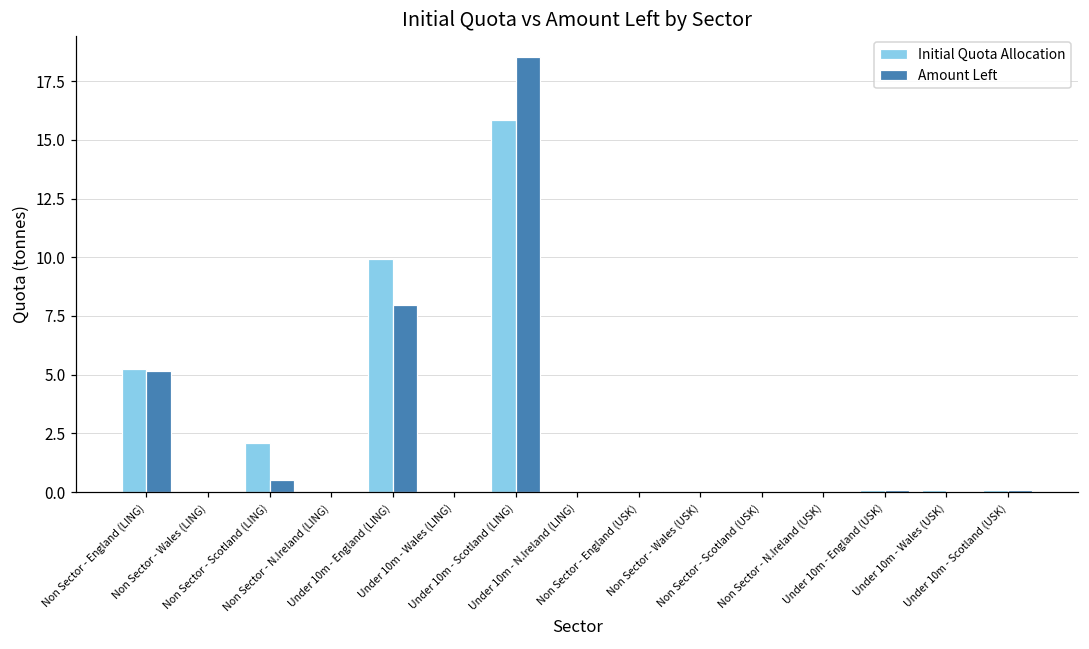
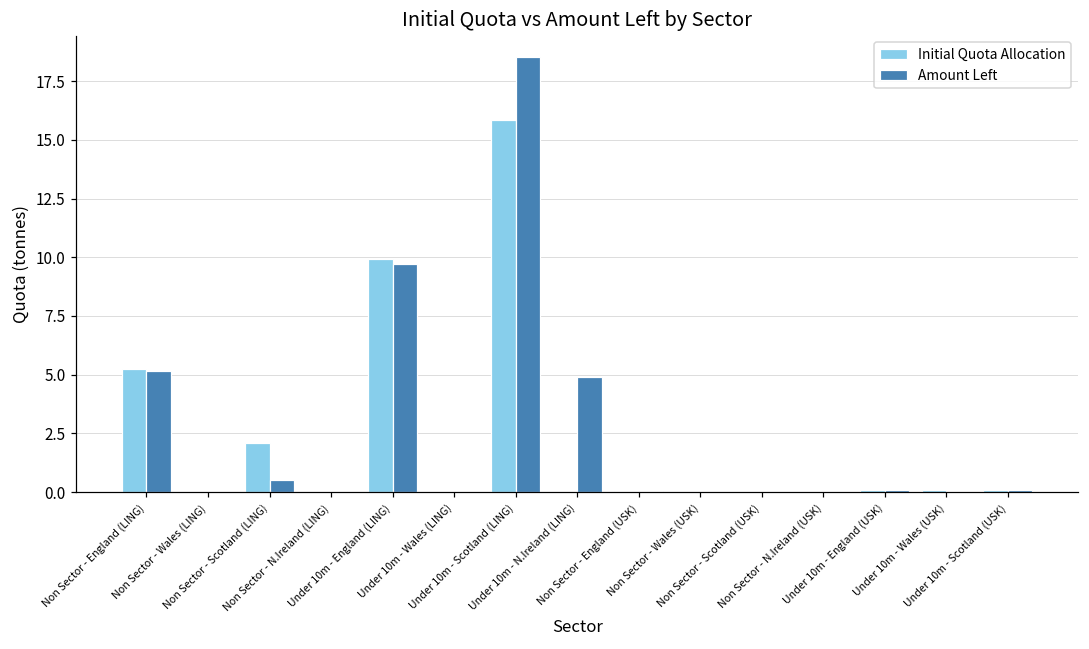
Amount Left, Under 10m - England (LING): 8.0 -> 9.7
Amount Left, Under 10m - N.Ireland (LING): 0.0 -> 4.9
